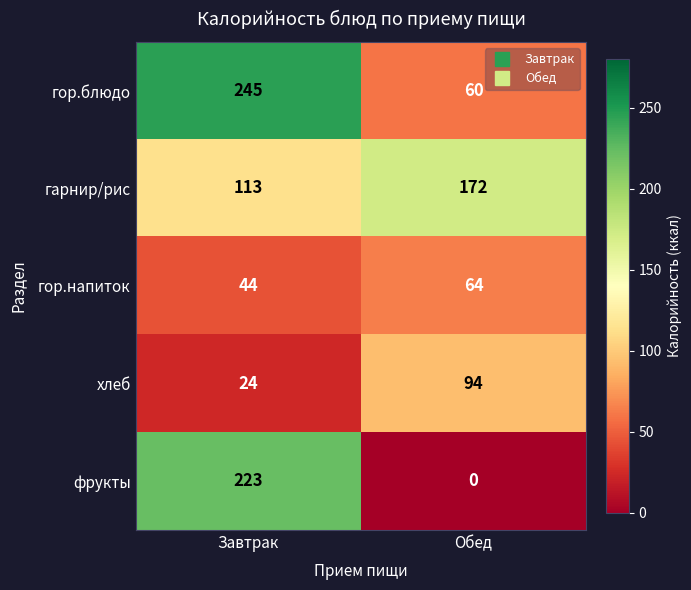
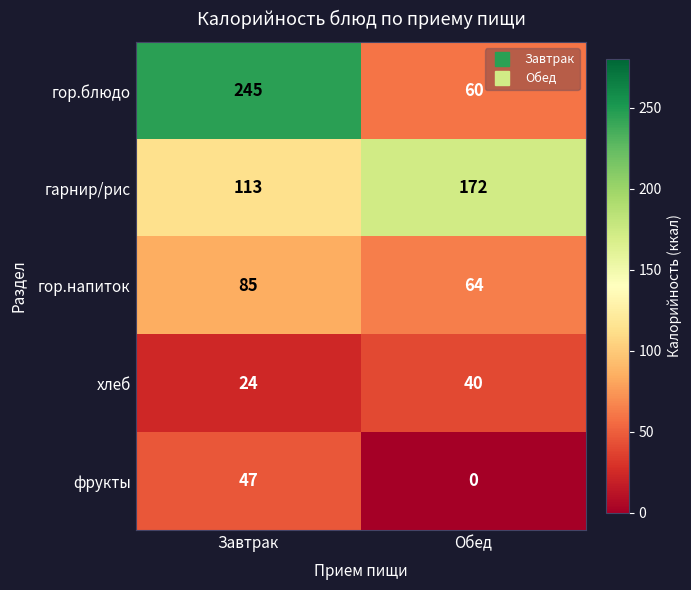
гор.напиток, Завтрак: 44 -> 85
хлеб, Обед: 94 -> 40
фрукты, Завтрак: 223 -> 47
